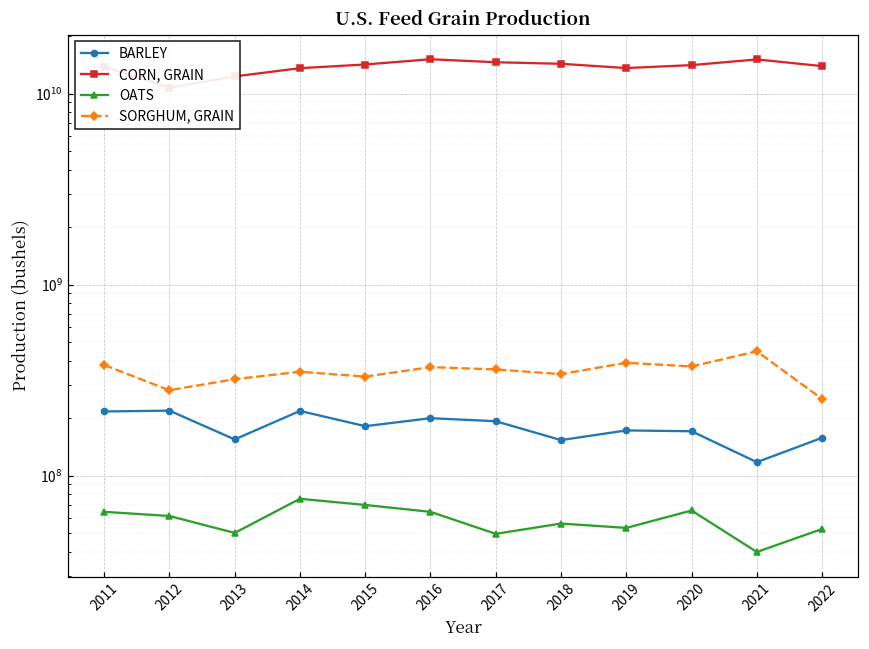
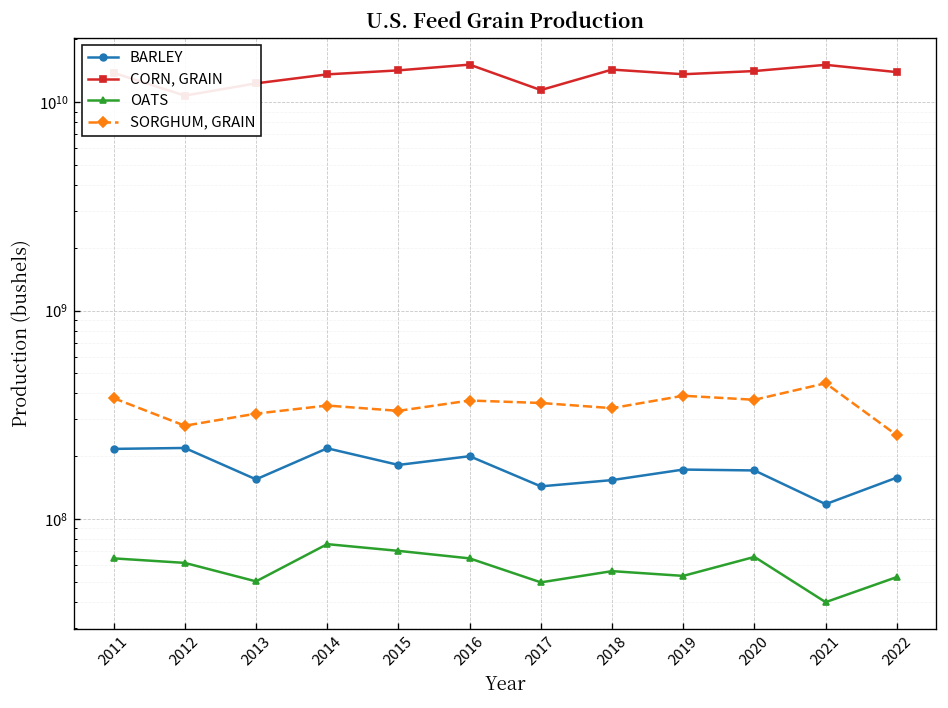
BARLEY, 2017: 190000000 -> 140000000
CORN, GRAIN, 2017: 15000000000 -> 11000000000
